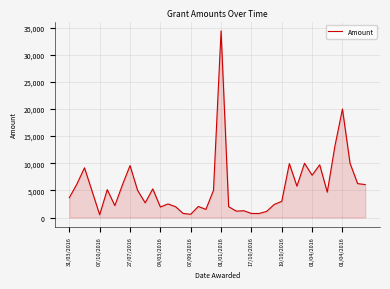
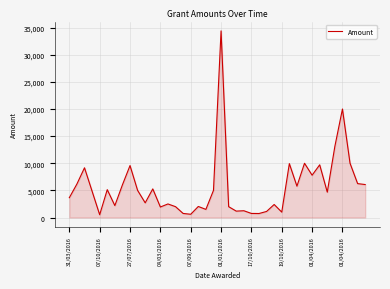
19/10/2016: 3,000 -> 1,000
